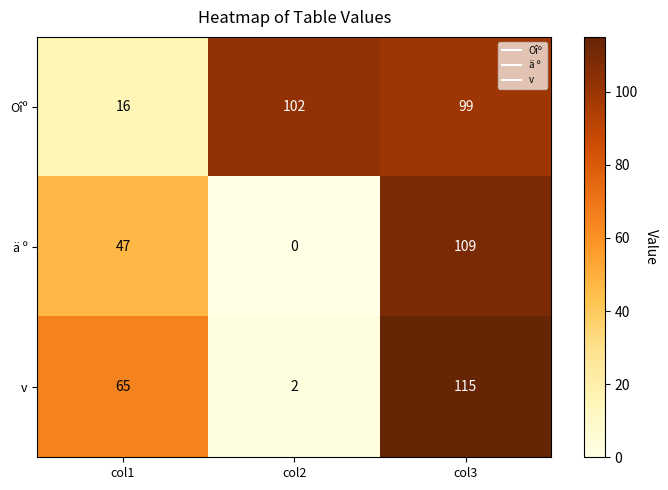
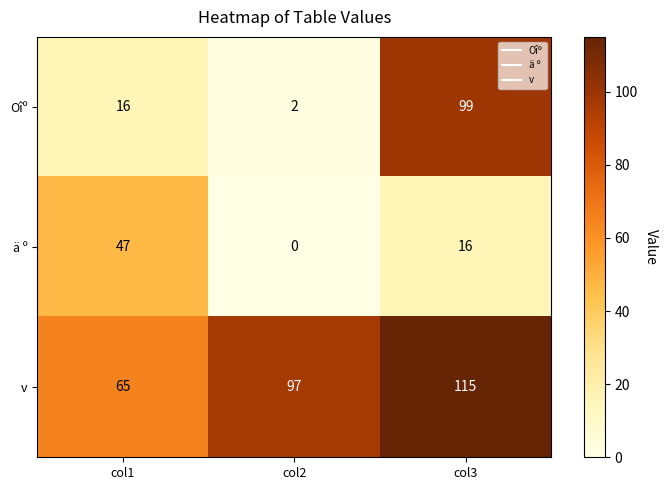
Oîº, col2: 102 -> 2
ä º, col3: 109 -> 16
v, col2: 2 -> 97
